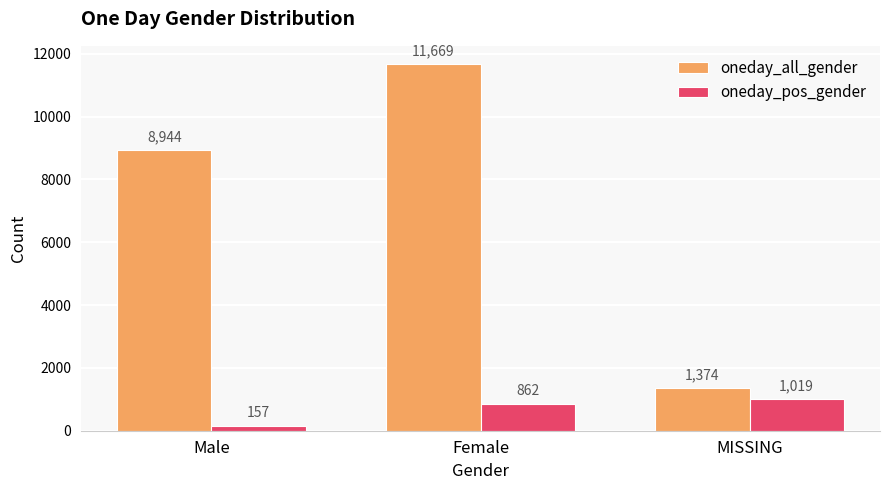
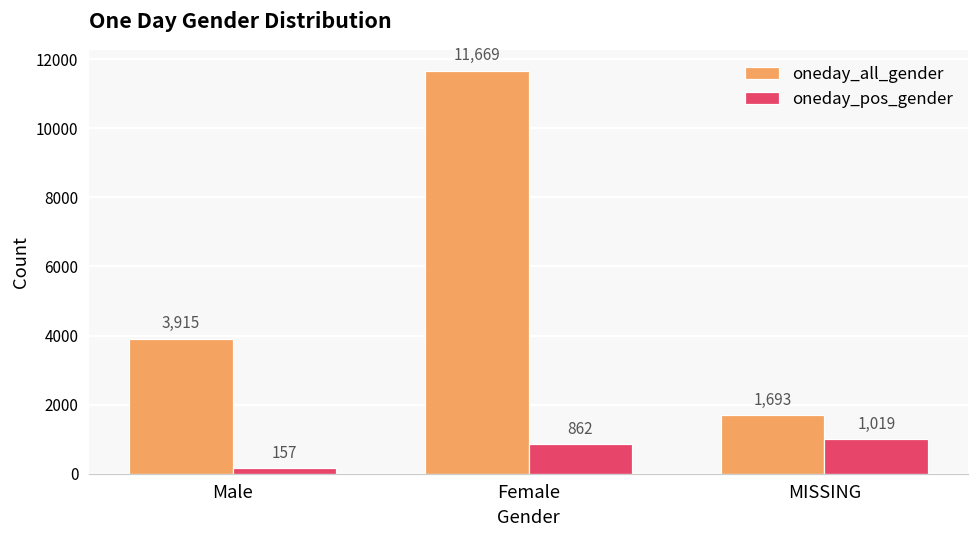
oneday_all_gender, Male: 8,944 -> 3,915
oneday_all_gender, MISSING: 1,374 -> 1,693
